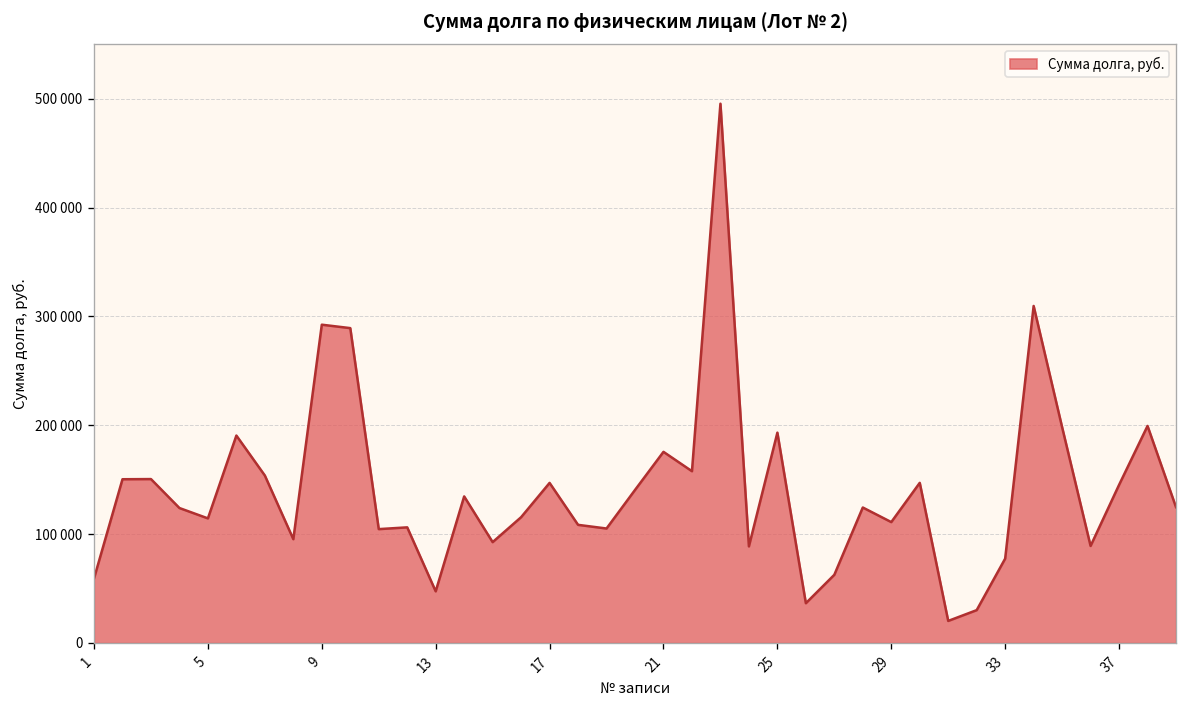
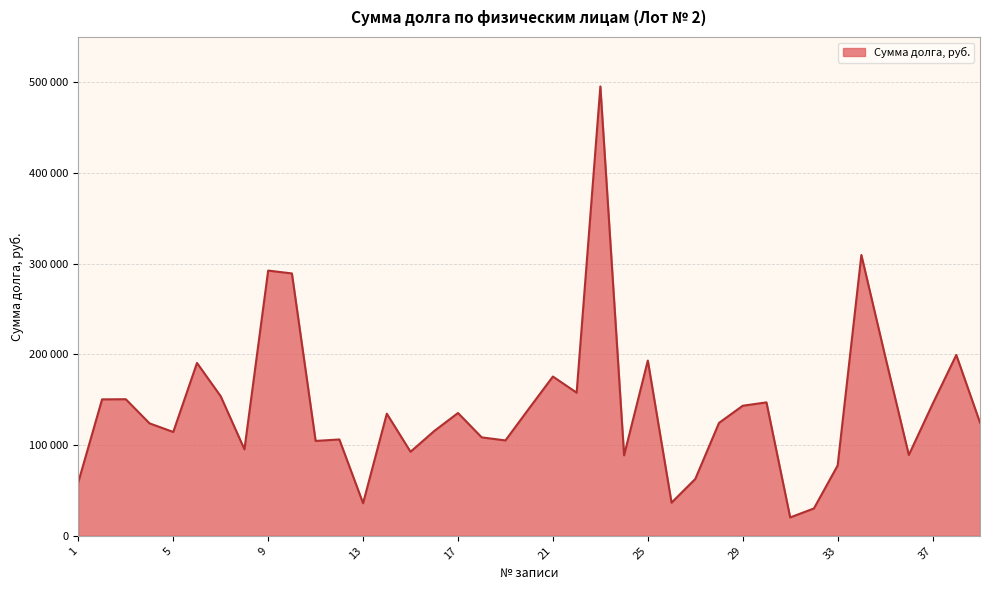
13: 50000 -> 40000
17: 150000 -> 140000
29: 110000 -> 140000
